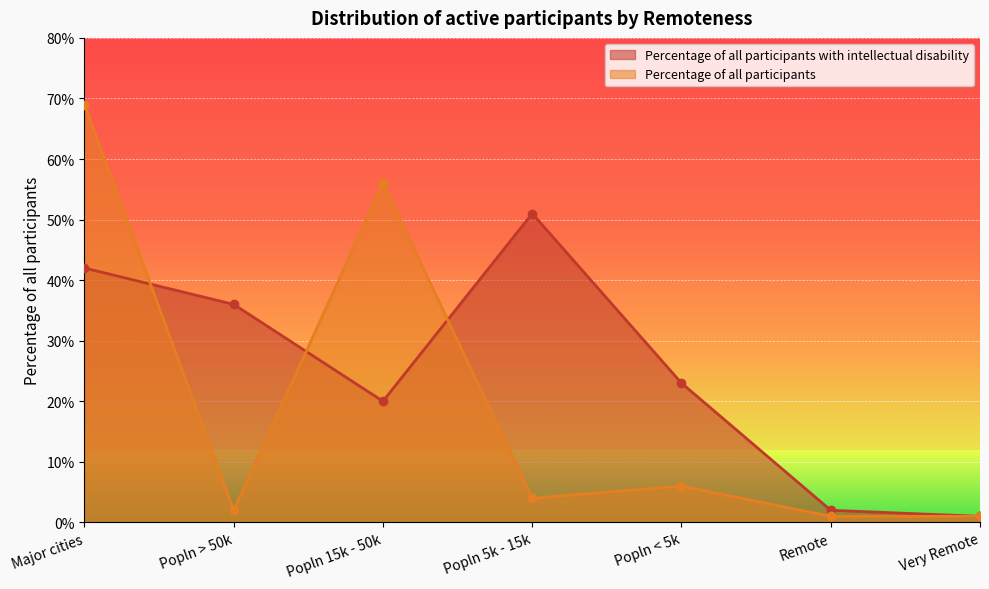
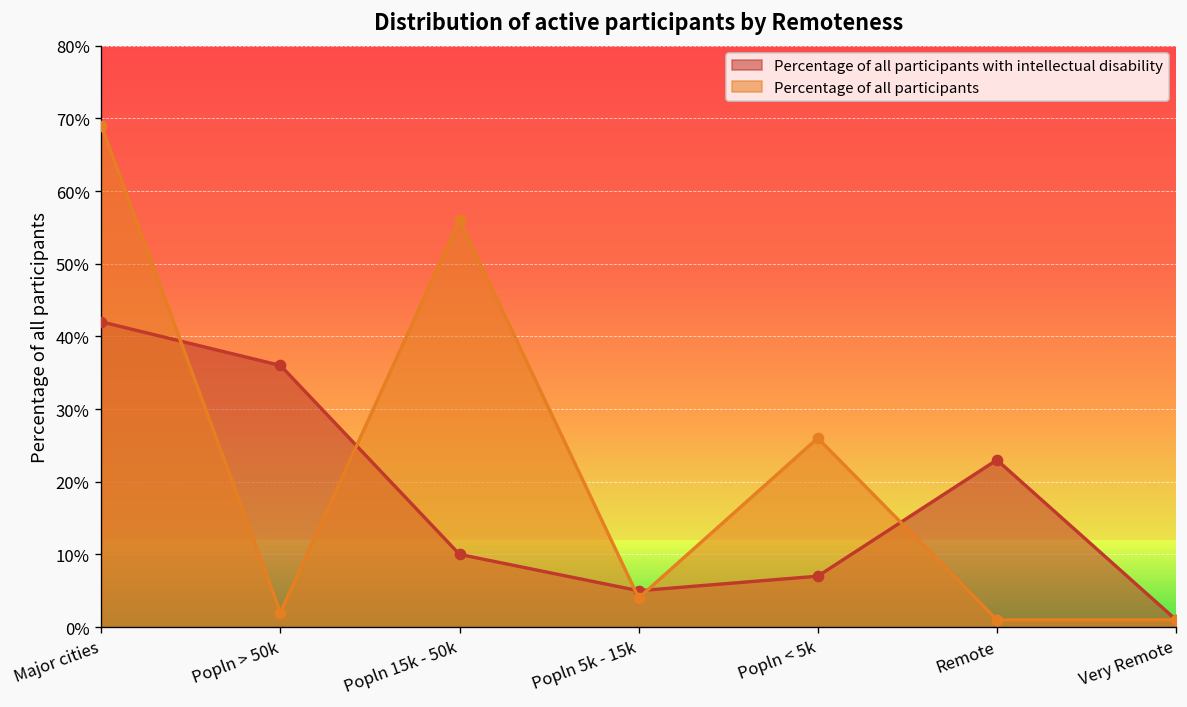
Percentage of all participants with intellectual disability, Popln 15k - 50k: 20% -> 10%
Percentage of all participants with intellectual disability, Popln 5k - 15k: 51% -> 5%
Percentage of all participants with intellectual disability, Popln < 5k: 23% -> 7%
Percentage of all participants, Popln < 5k: 6% -> 26%
Percentage of all participants with intellectual disability, Remote: 2% -> 23%
